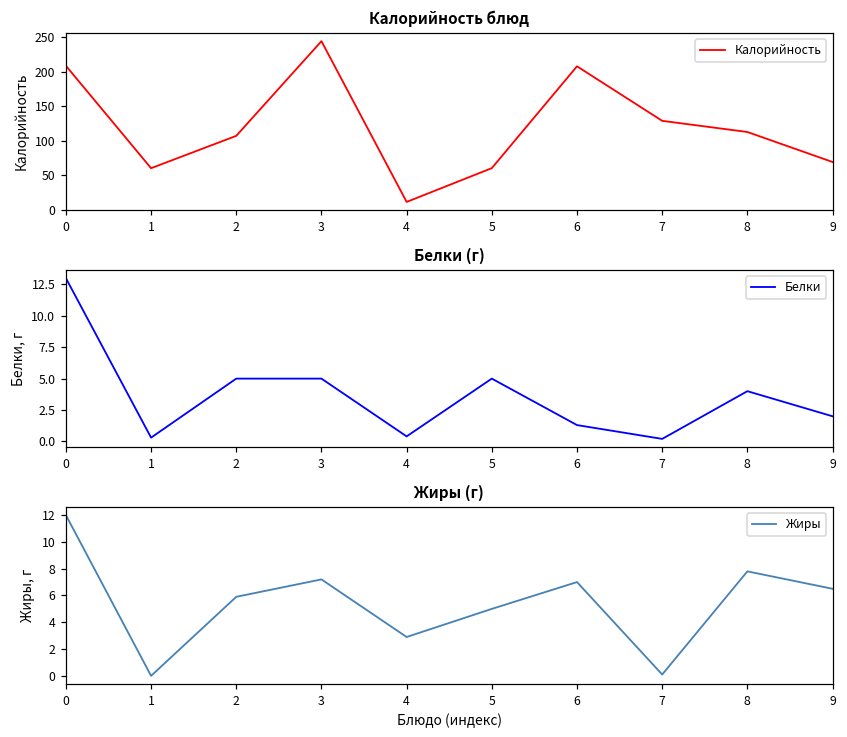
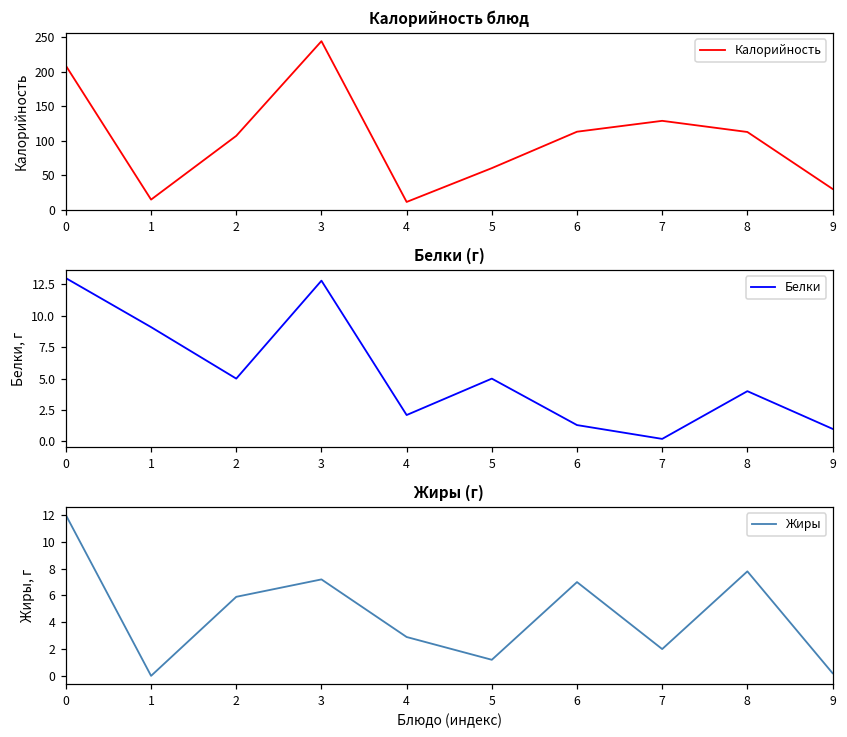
Калорийность блюд, 1: 60 -> 10
Калорийность блюд, 6: 210 -> 110
Калорийность блюд, 9: 70 -> 30
Белки (г), 1: 0.3 -> 9.1
Белки (г), 3: 5.0 -> 12.8
Белки (г), 4: 0.4 -> 2.1
Белки (г), 9: 2 -> 1
Жиры (г), 5: 5.0 -> 1.2
Жиры (г), 7: 0.1 -> 2.0
Жиры (г), 9: 6.5 -> 0.2
